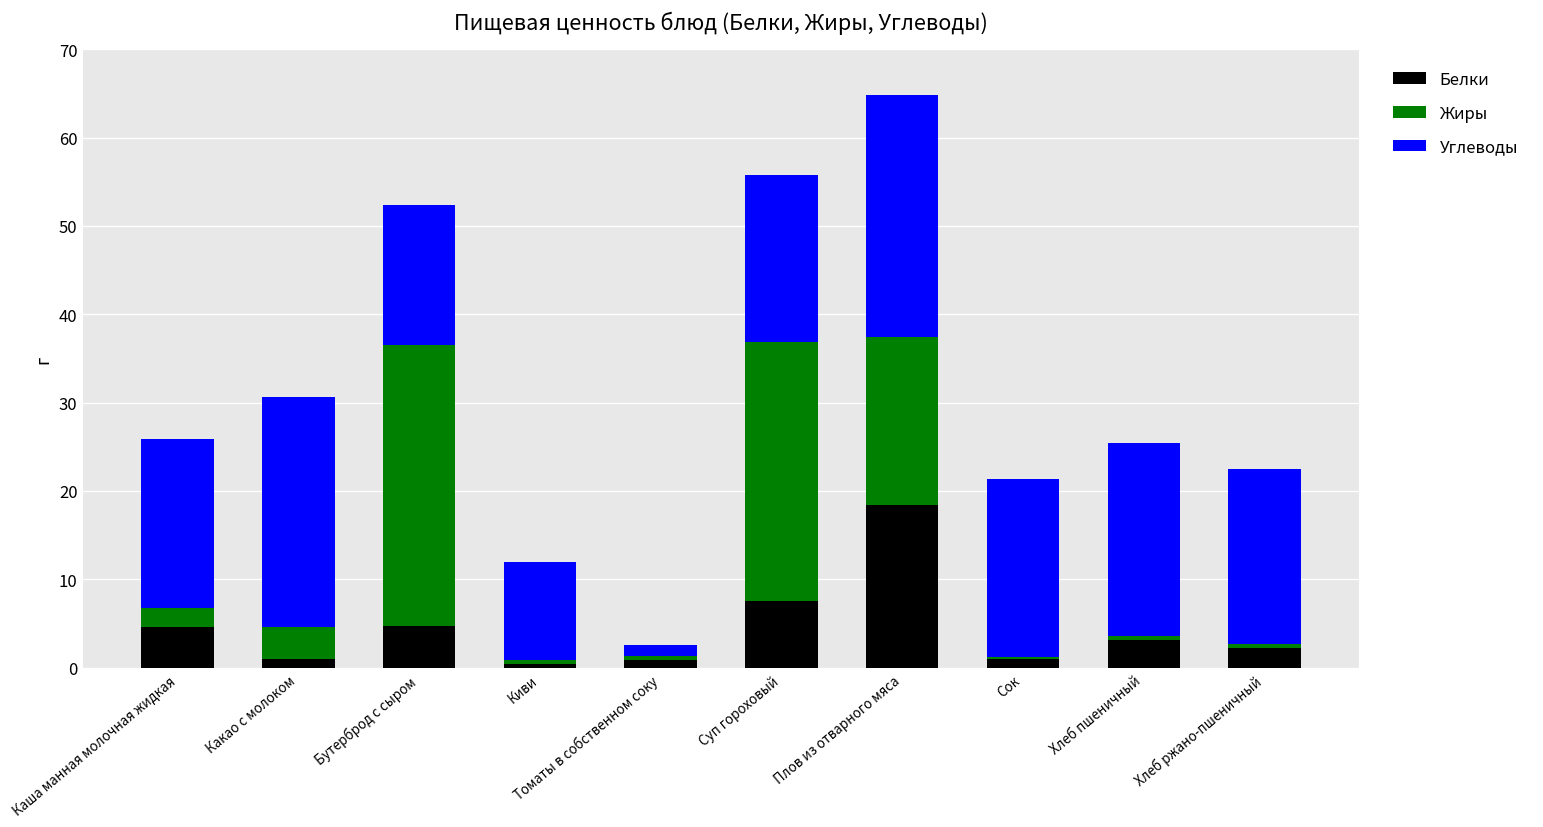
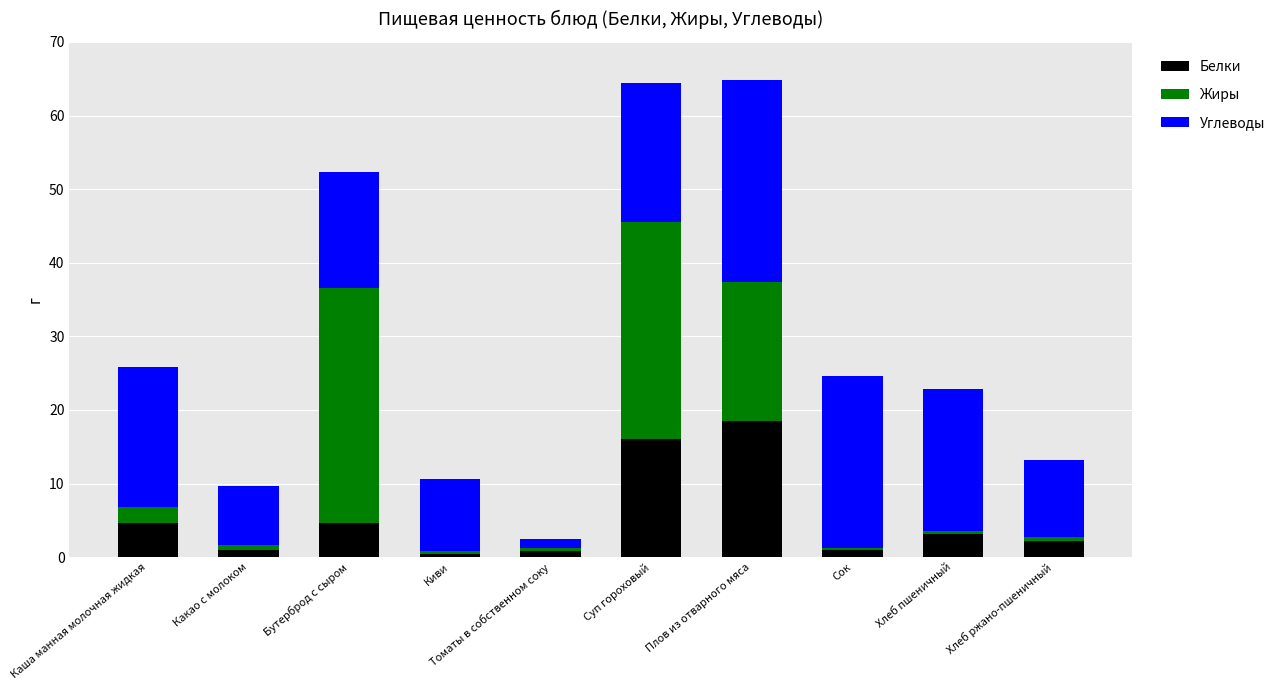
Жиры, Какао с молоком: 4 -> 1
Углеводы, Какао с молоком: 26 -> 8
Углеводы, Киви: 11 -> 10
Белки, Суп гороховый: 8 -> 16
Углеводы, Сок: 20 -> 23
Углеводы, Хлеб пшеничный: 22 -> 19
Углеводы, Хлеб ржано-пшеничный: 20 -> 11
